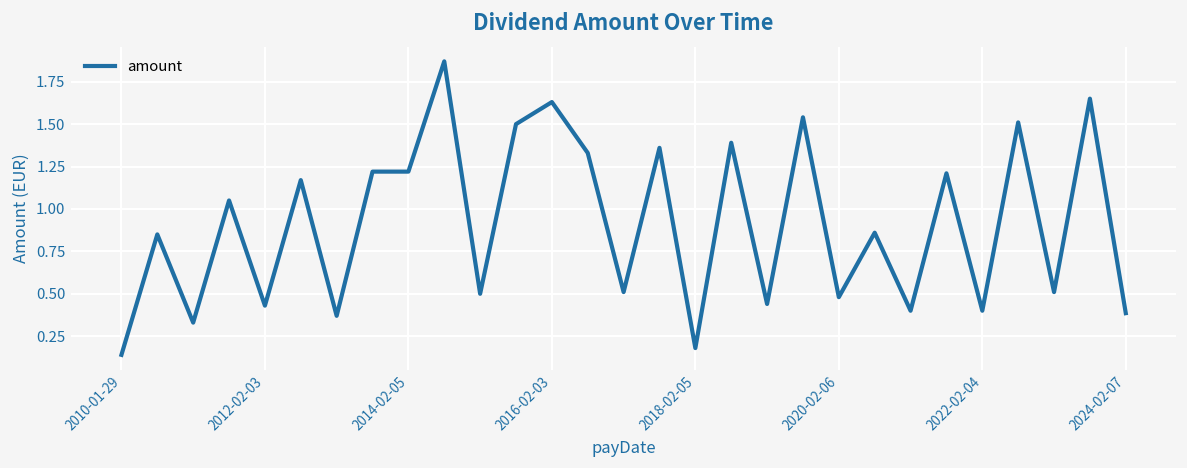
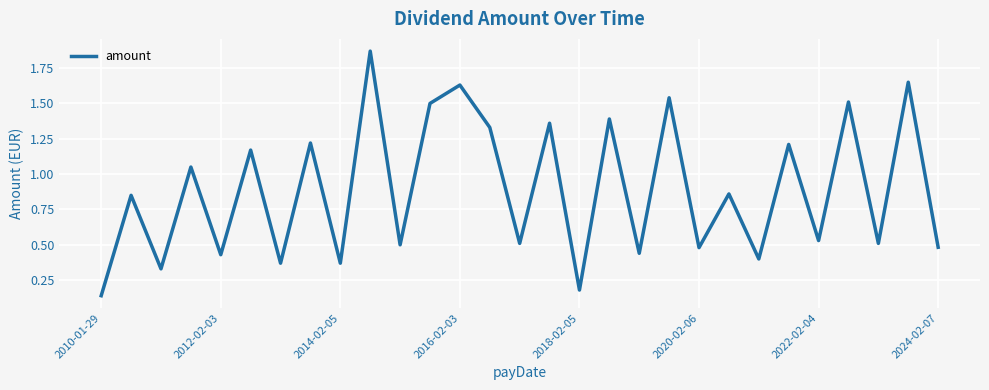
2014-02-05: 1.22 -> 0.37
2022-02-04: 0.40 -> 0.53
2024-02-07: 0.39 -> 0.48
